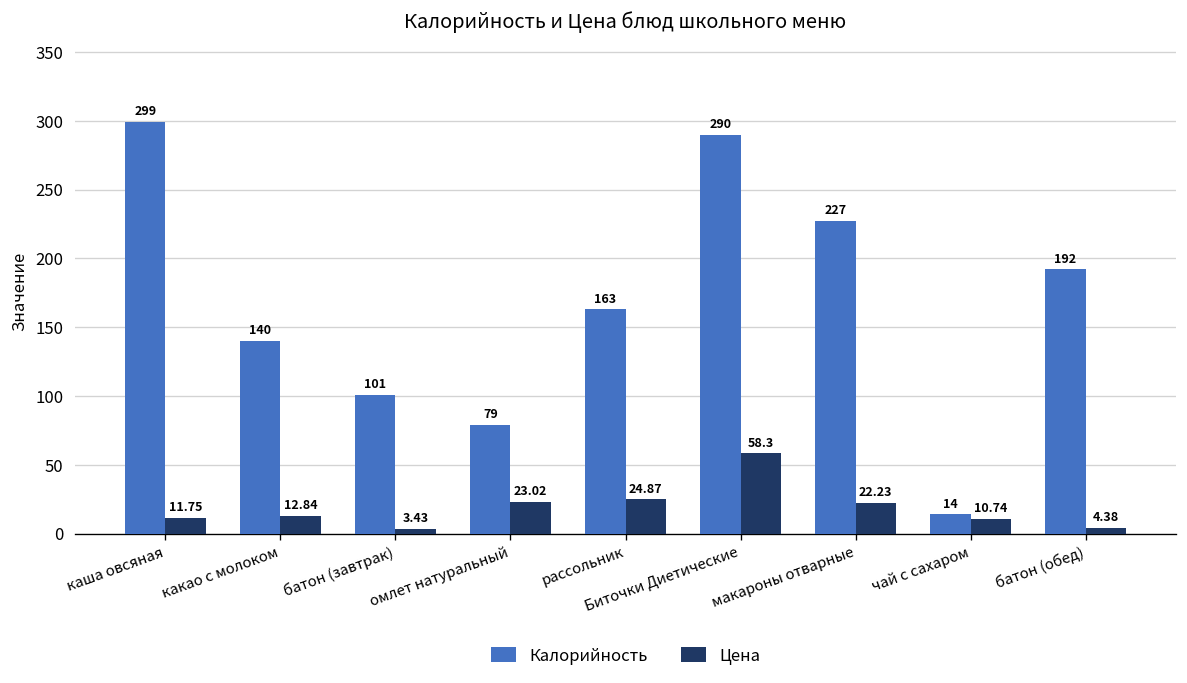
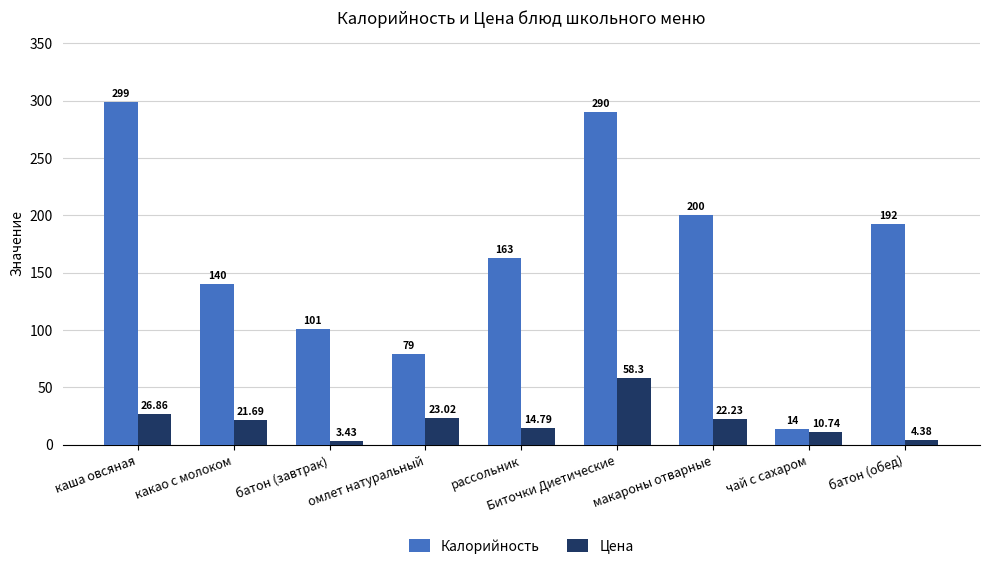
Цена, каша овсяная: 11.75 -> 26.86
Цена, какао с молоком: 12.84 -> 21.69
Цена, рассольник: 24.87 -> 14.79
Калорийность, макароны отварные: 227 -> 200
